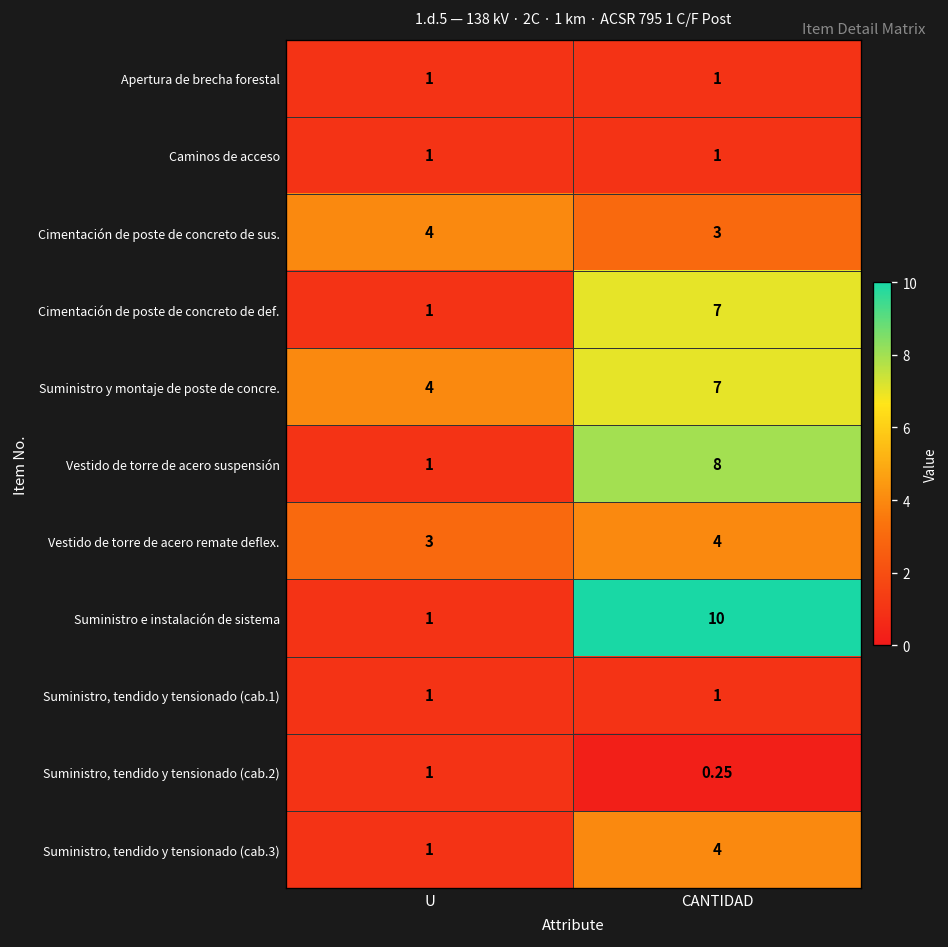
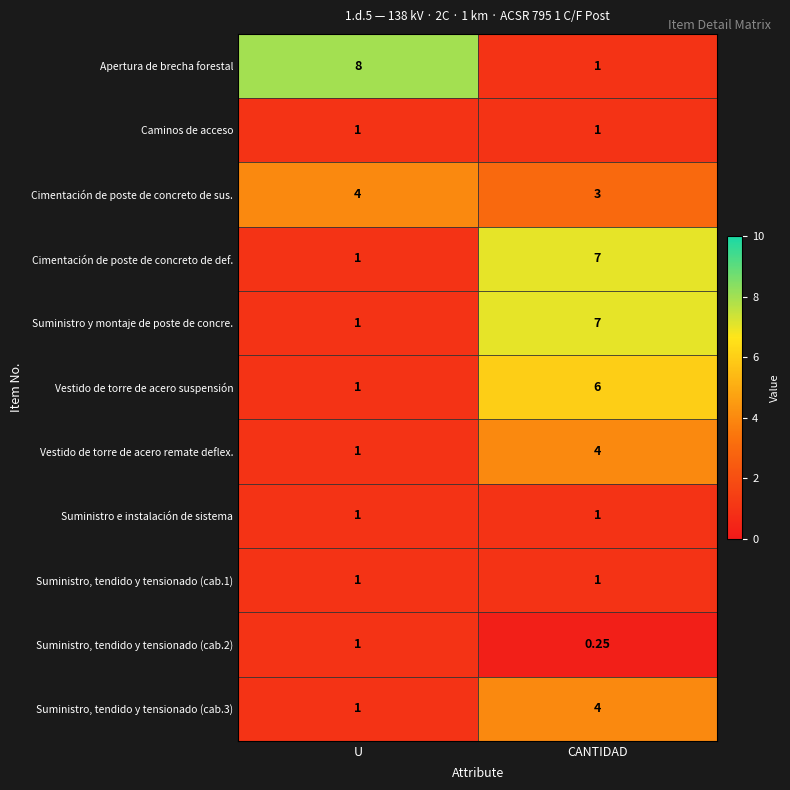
Apertura de brecha forestal, U: 1 -> 8
Suministro y montaje de poste de concre., U: 4 -> 1
Vestido de torre de acero suspensión, CANTIDAD: 8 -> 6
Vestido de torre de acero remate deflex., U: 3 -> 1
Suministro e instalación de sistema, CANTIDAD: 10 -> 1
